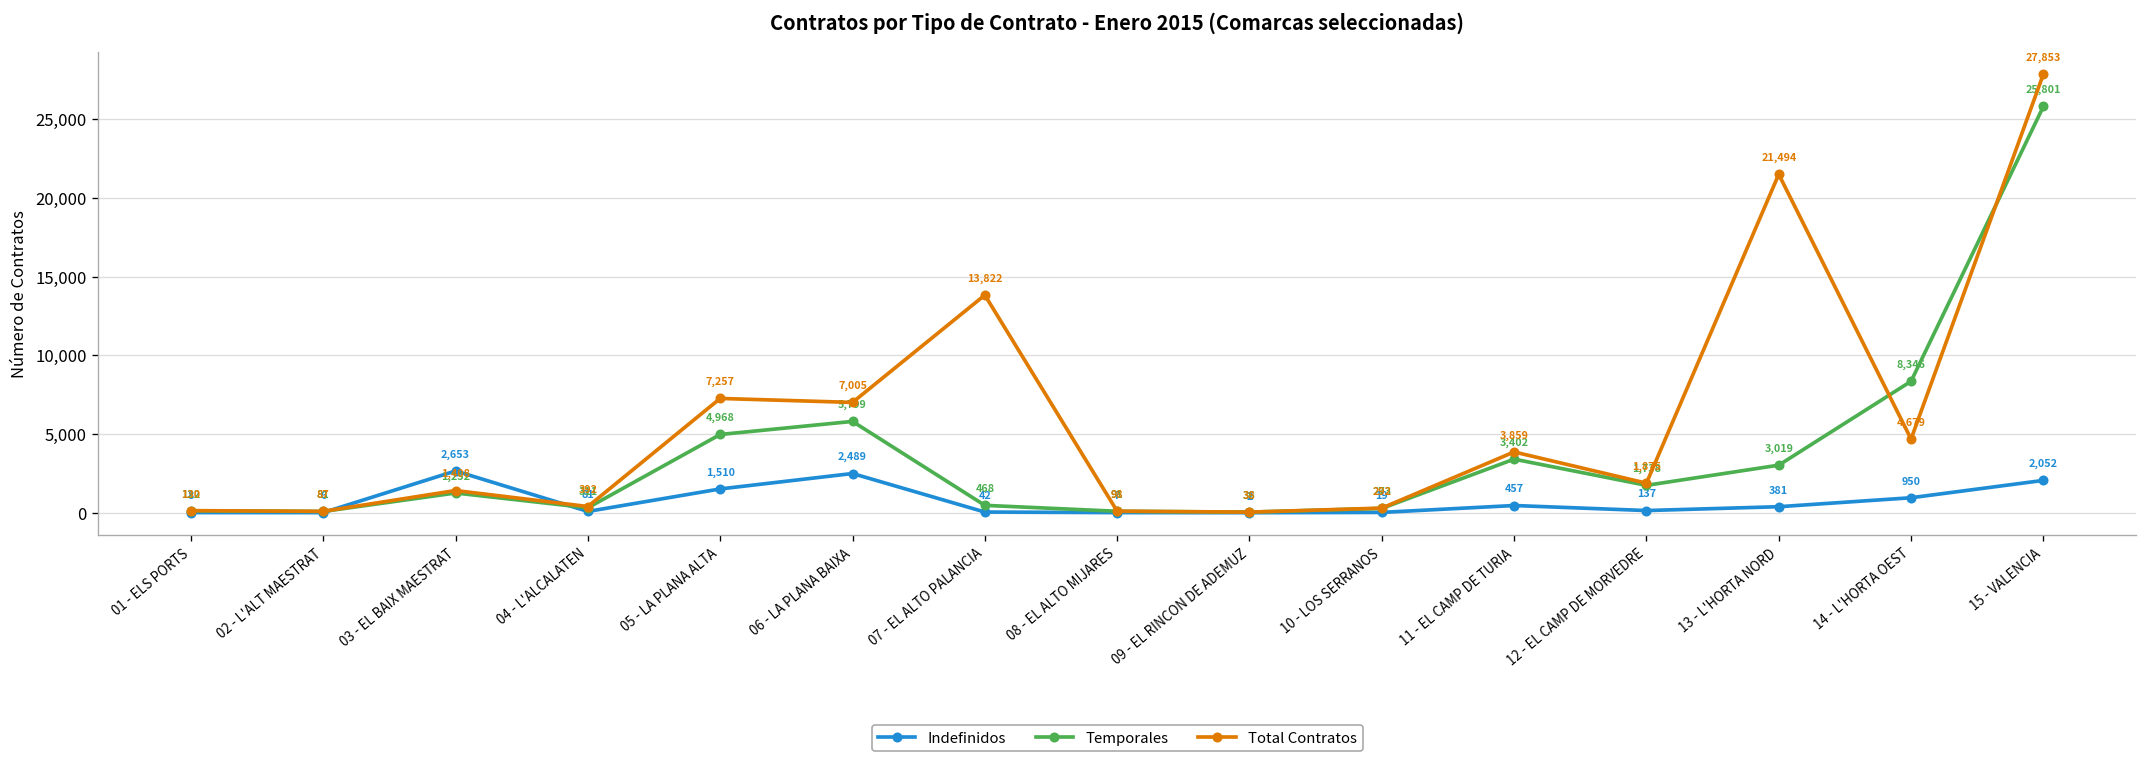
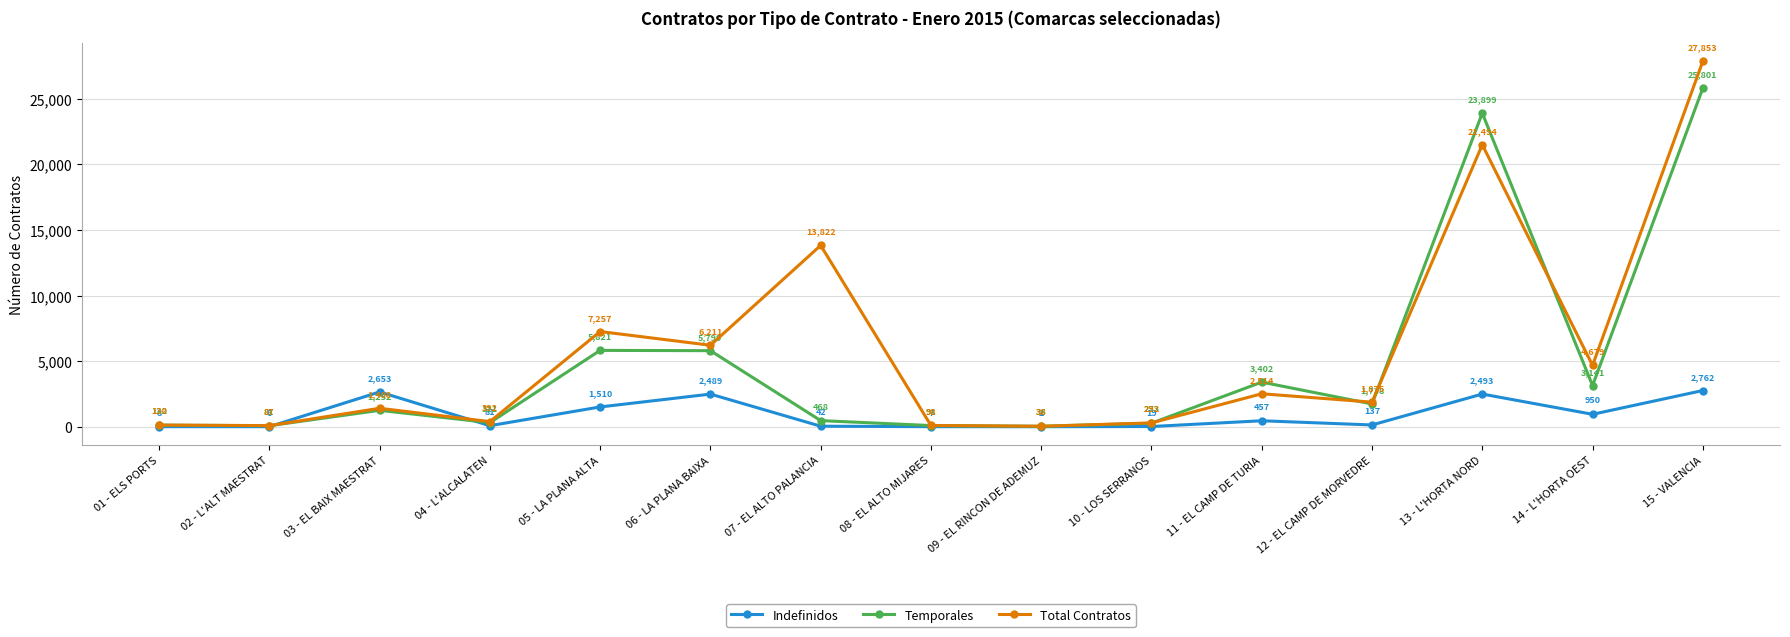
Temporales, 05 - LA PLANA ALTA: 4,968 -> 5,821
Total Contratos, 06 - LA PLANA BAIXA: 7,005 -> 6,211
Total Contratos, 11 - EL CAMP DE TURIA: 3,859 -> 2,514
Indefinidos, 13 - L'HORTA NORD: 381 -> 2,493
Temporales, 13 - L'HORTA NORD: 3,019 -> 23,899
Temporales, 14 - L'HORTA OEST: 8,346 -> 3,141
Indefinidos, 15 - VALENCIA: 2,052 -> 2,762
